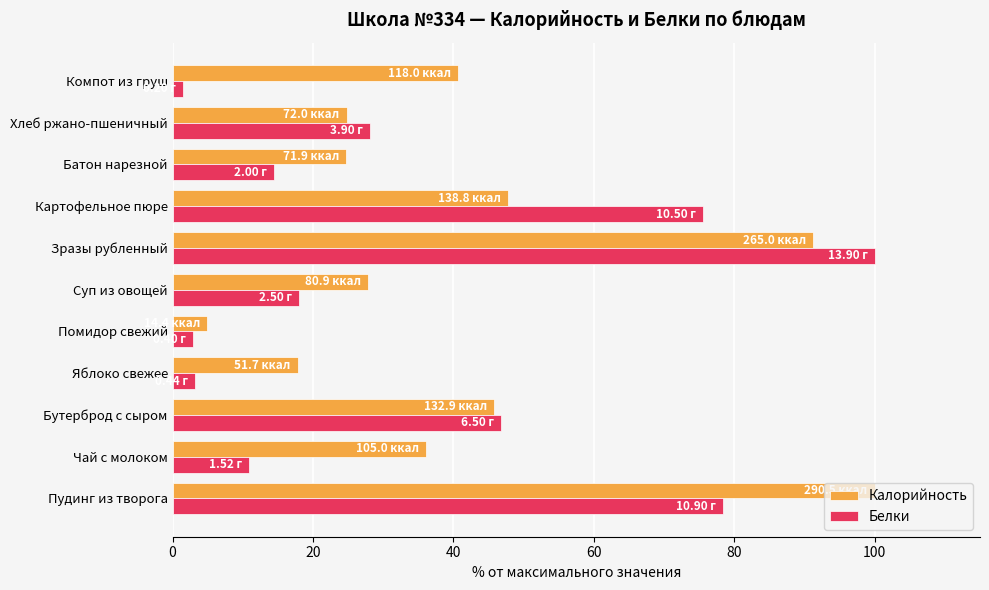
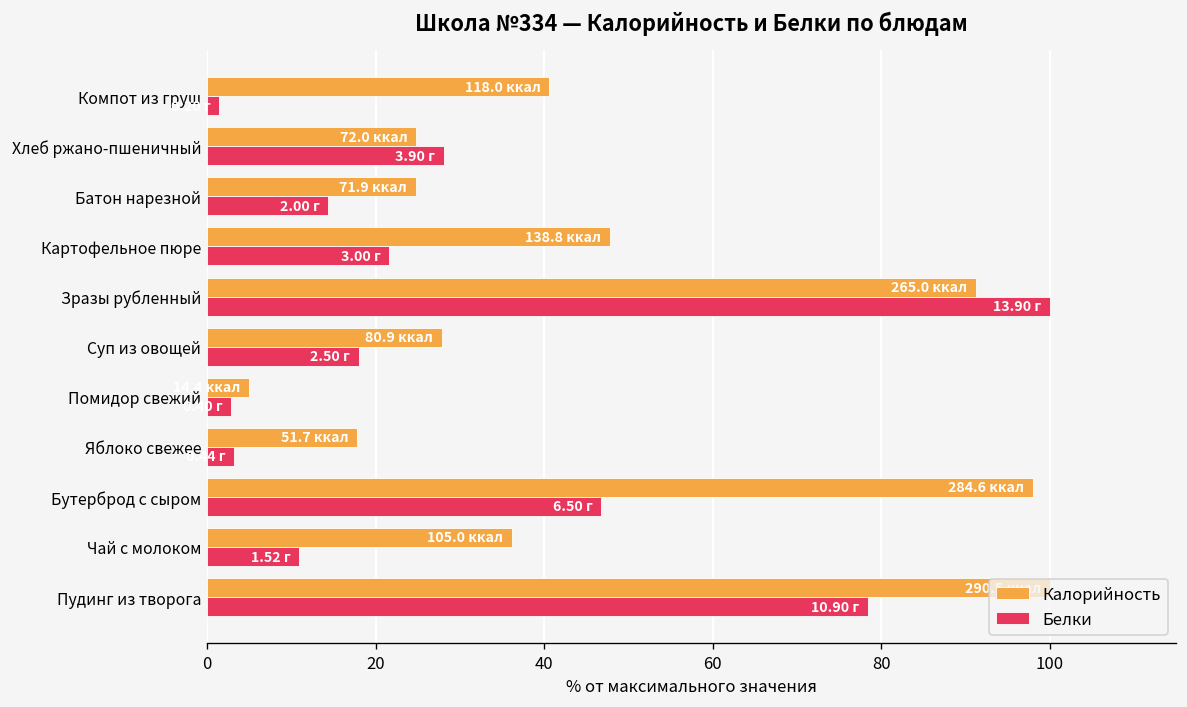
Белки, Картофельное пюре: 10.50 -> 3.00
Калорийность, Бутерброд с сыром: 132.9 -> 284.6
